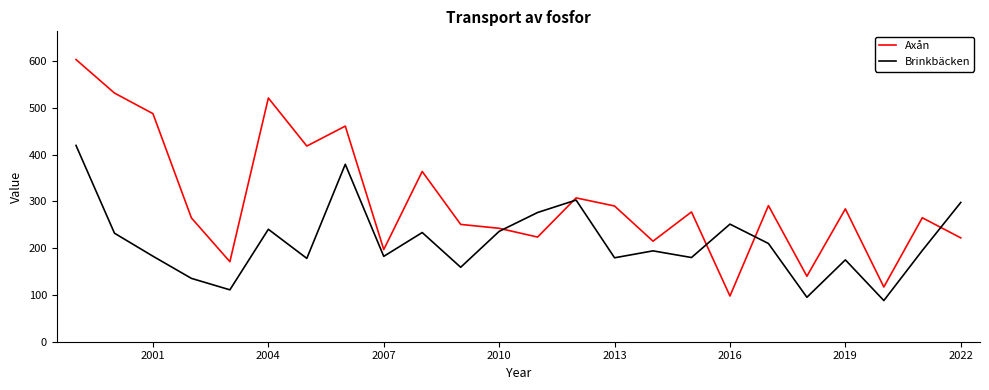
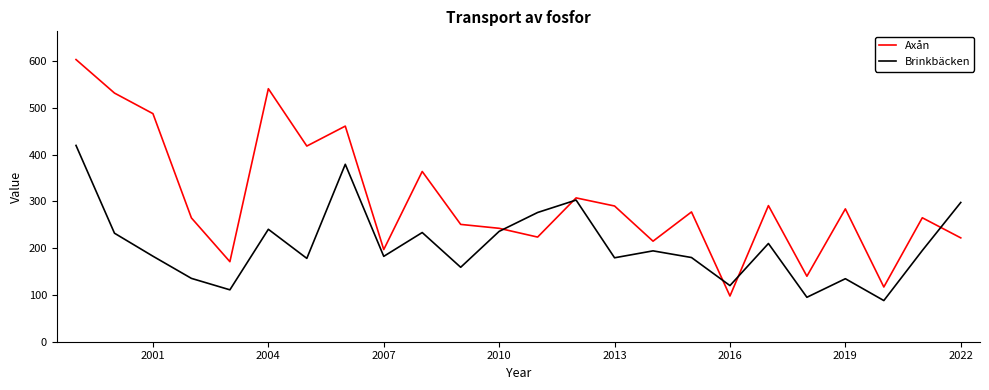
Axån, 2004: 520 -> 540
Brinkbäcken, 2016: 250 -> 120
Brinkbäcken, 2019: 180 -> 130
